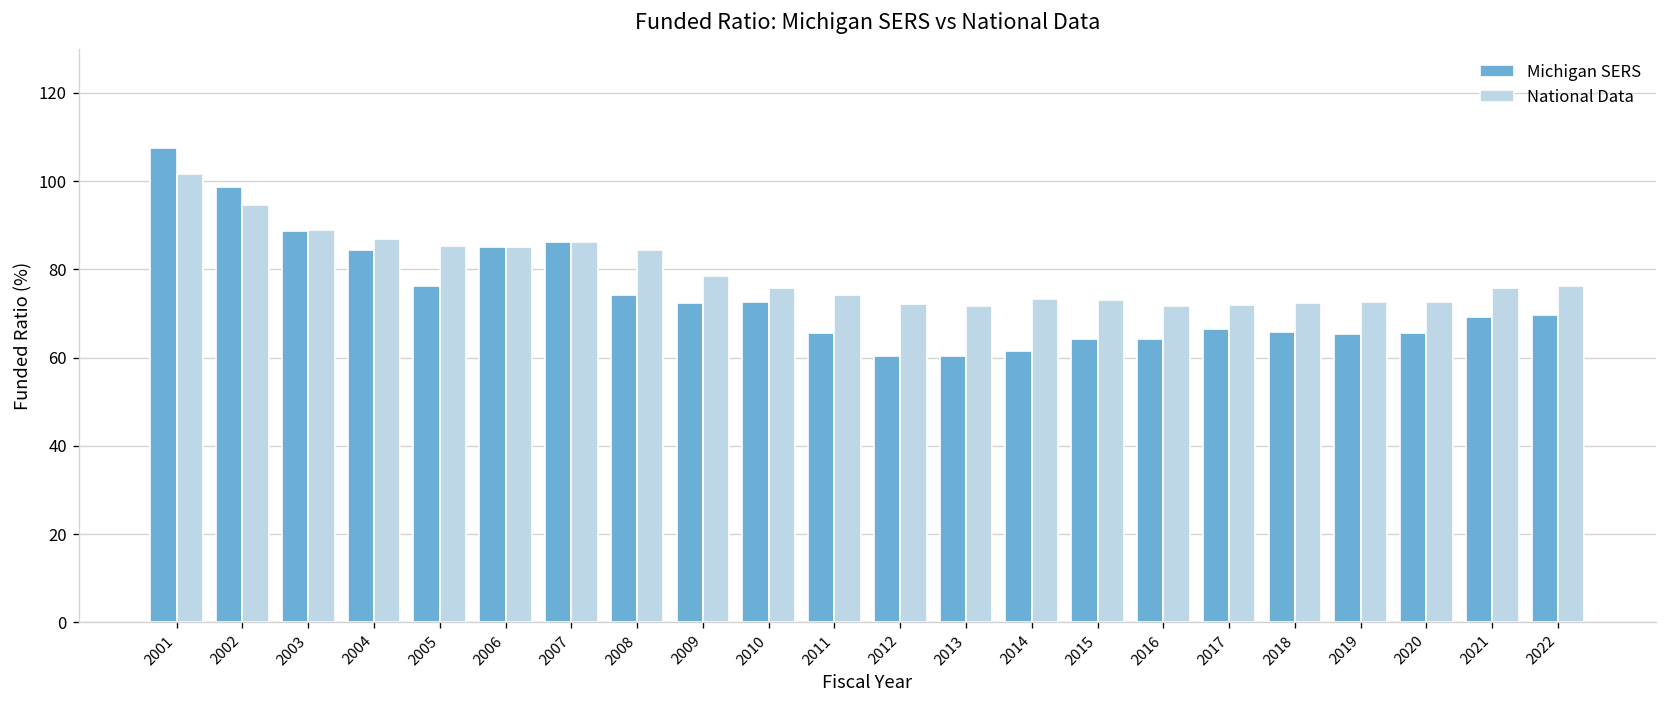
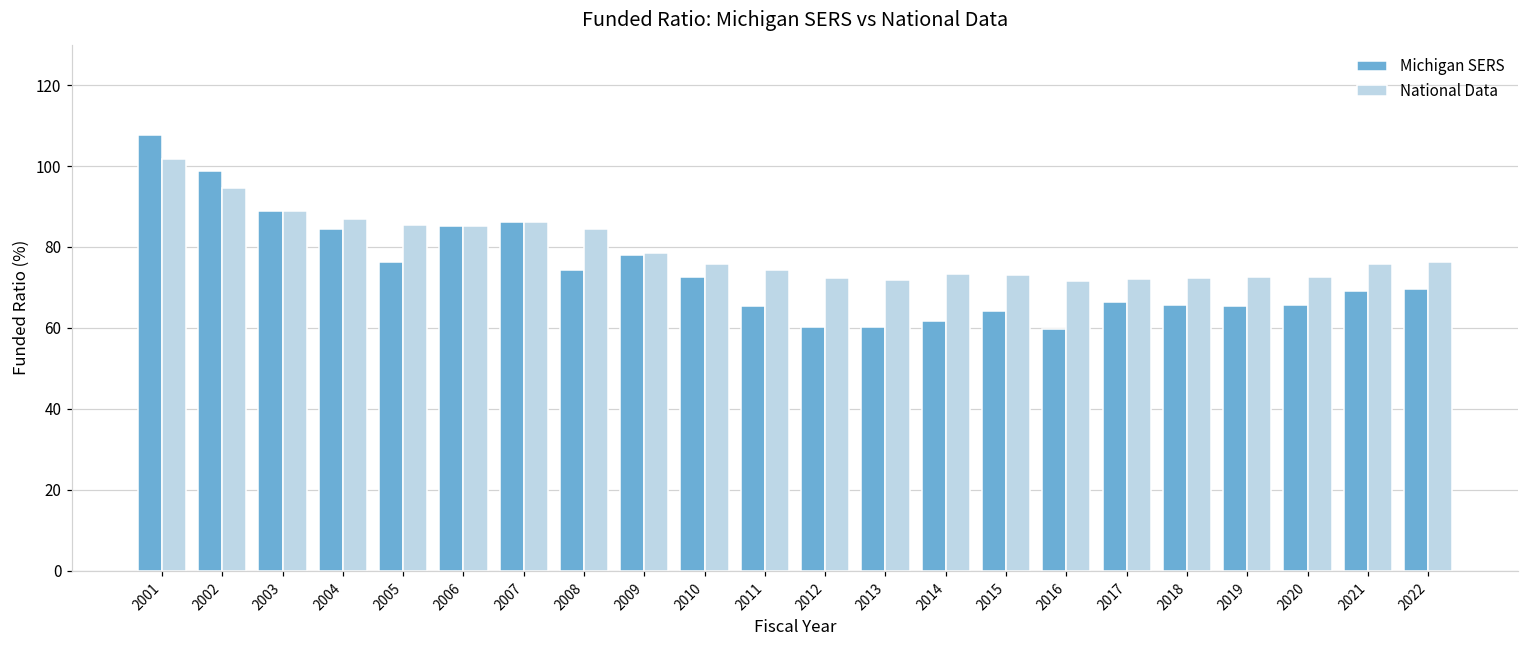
Michigan SERS, 2009: 72 -> 78
Michigan SERS, 2016: 64 -> 60
